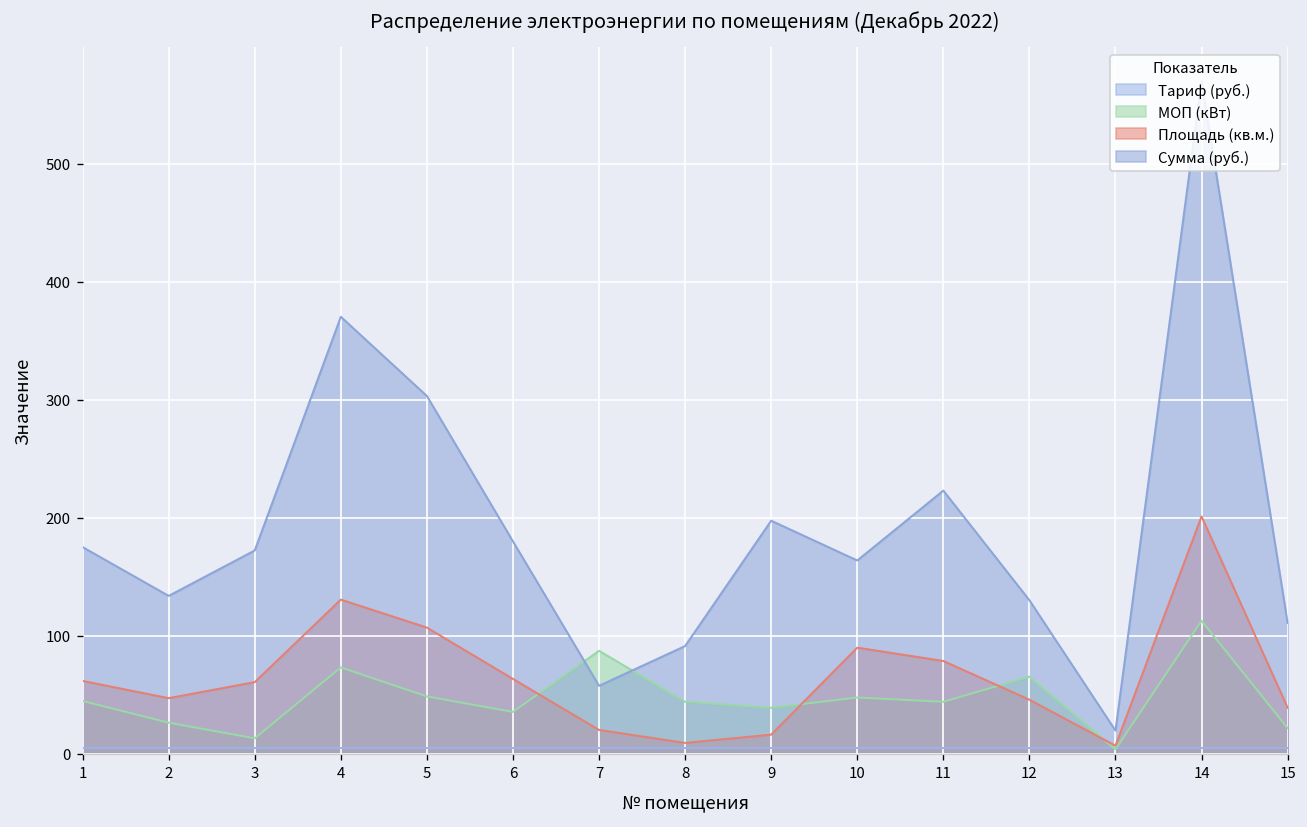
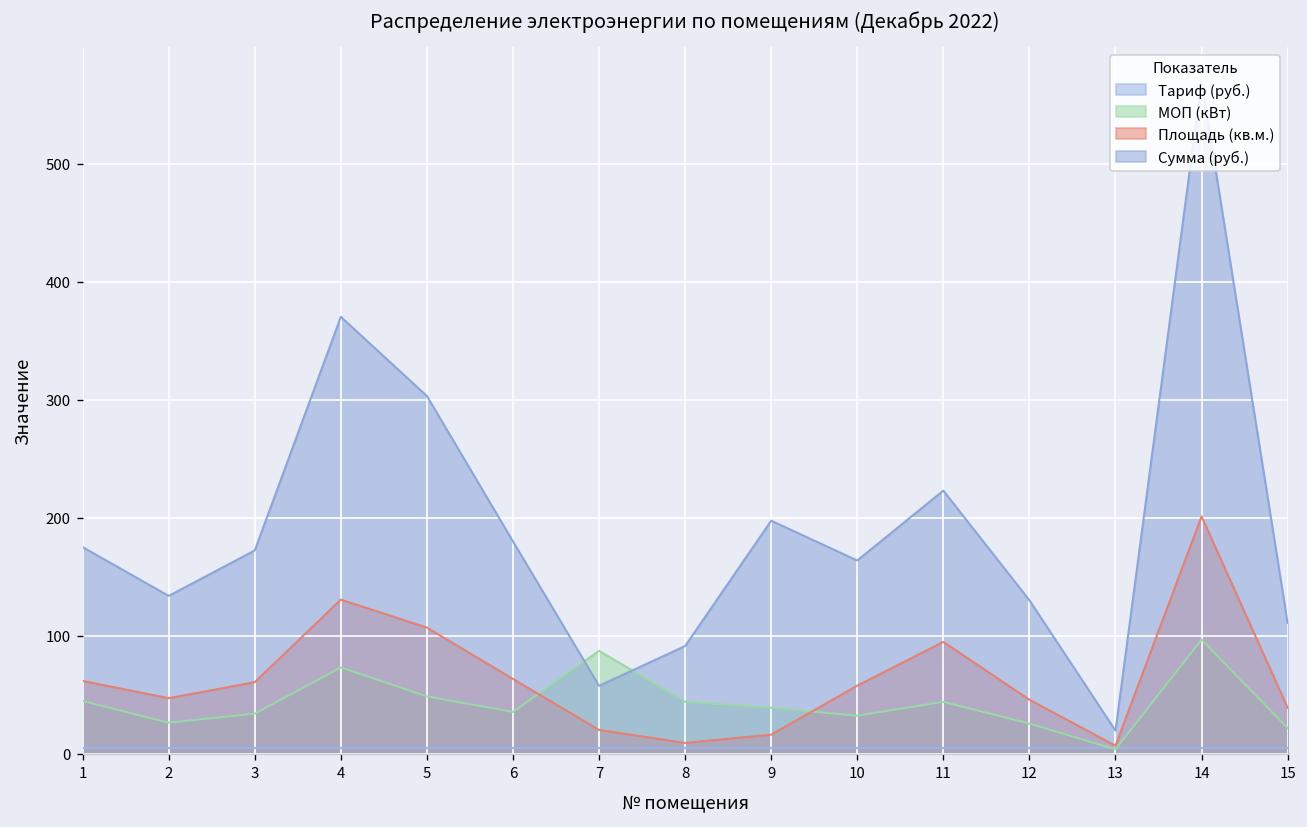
МОП (кВт), 3: 10 -> 30
МОП (кВт), 10: 50 -> 30
Площадь (кв.м.), 10: 90 -> 60
Площадь (кв.м.), 11: 80 -> 100
МОП (кВт), 12: 70 -> 30
МОП (кВт), 14: 110 -> 100
